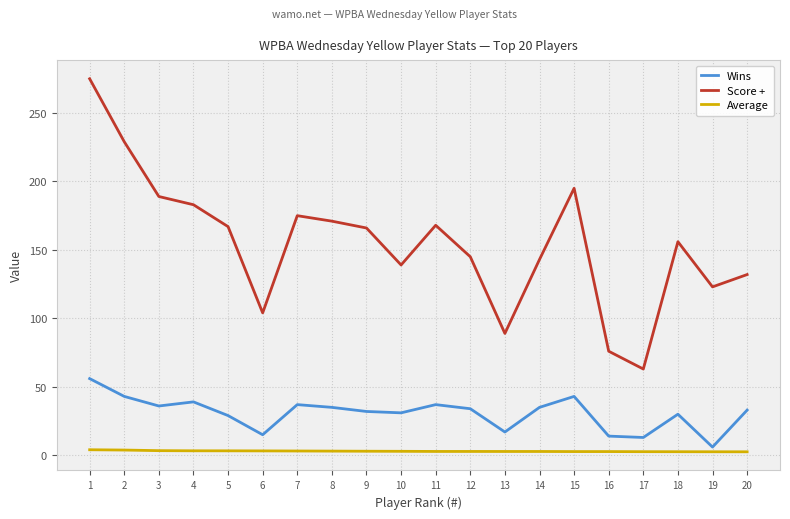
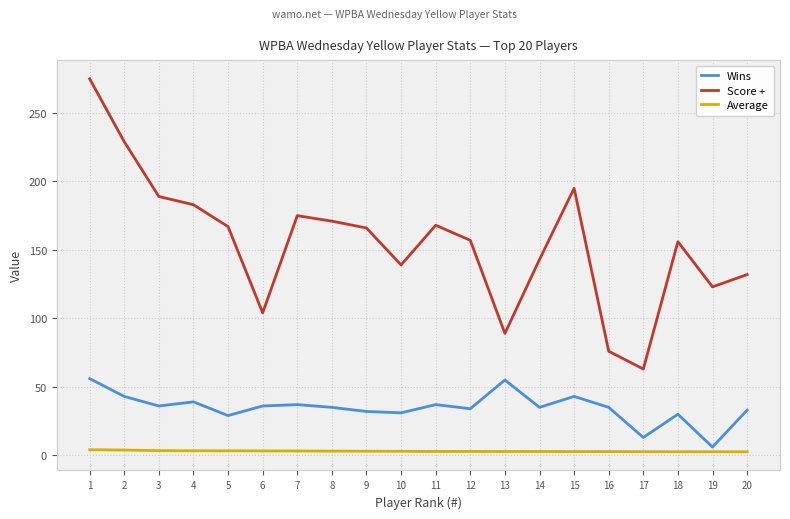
Wins, 6: 15 -> 36
Score +, 12: 145 -> 157
Wins, 13: 17 -> 55
Wins, 16: 14 -> 35
